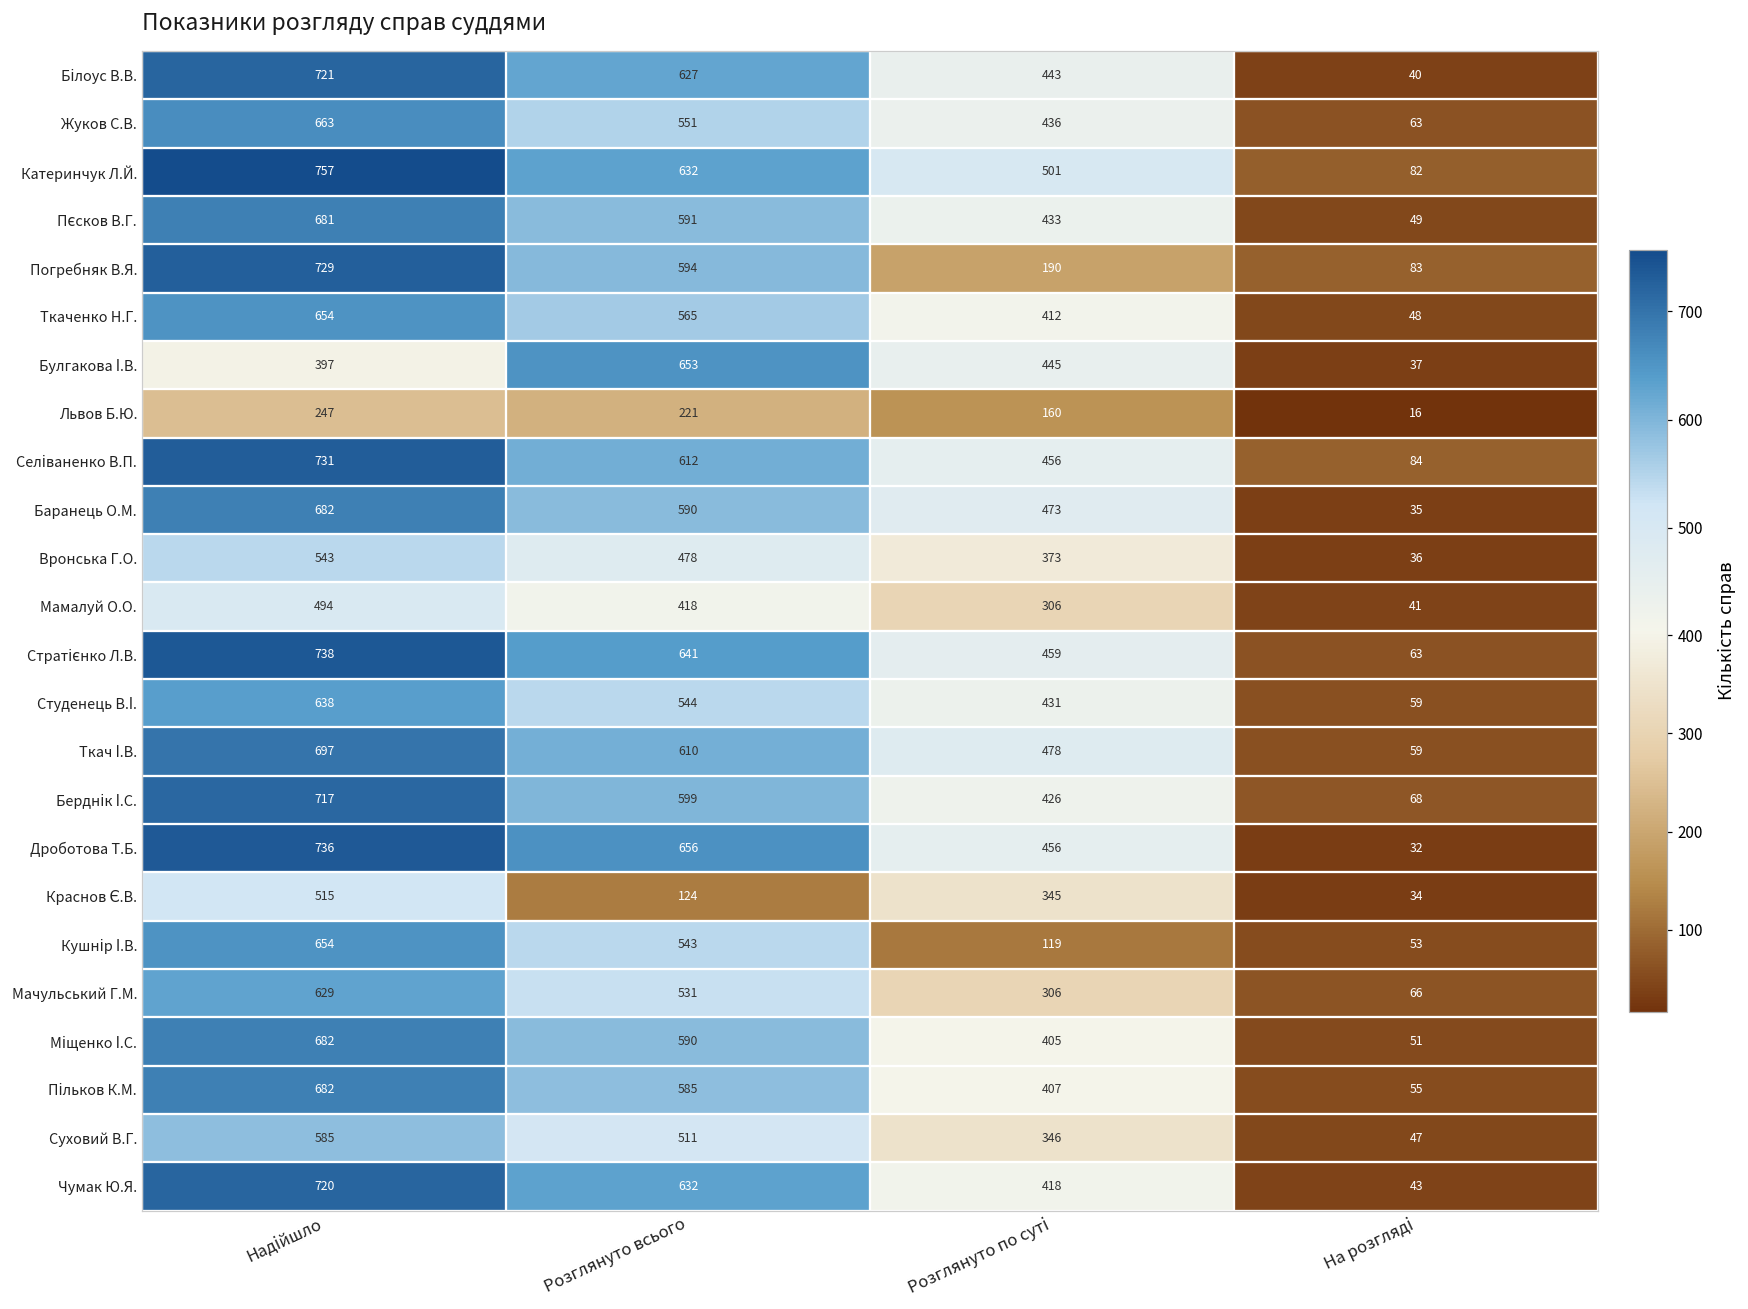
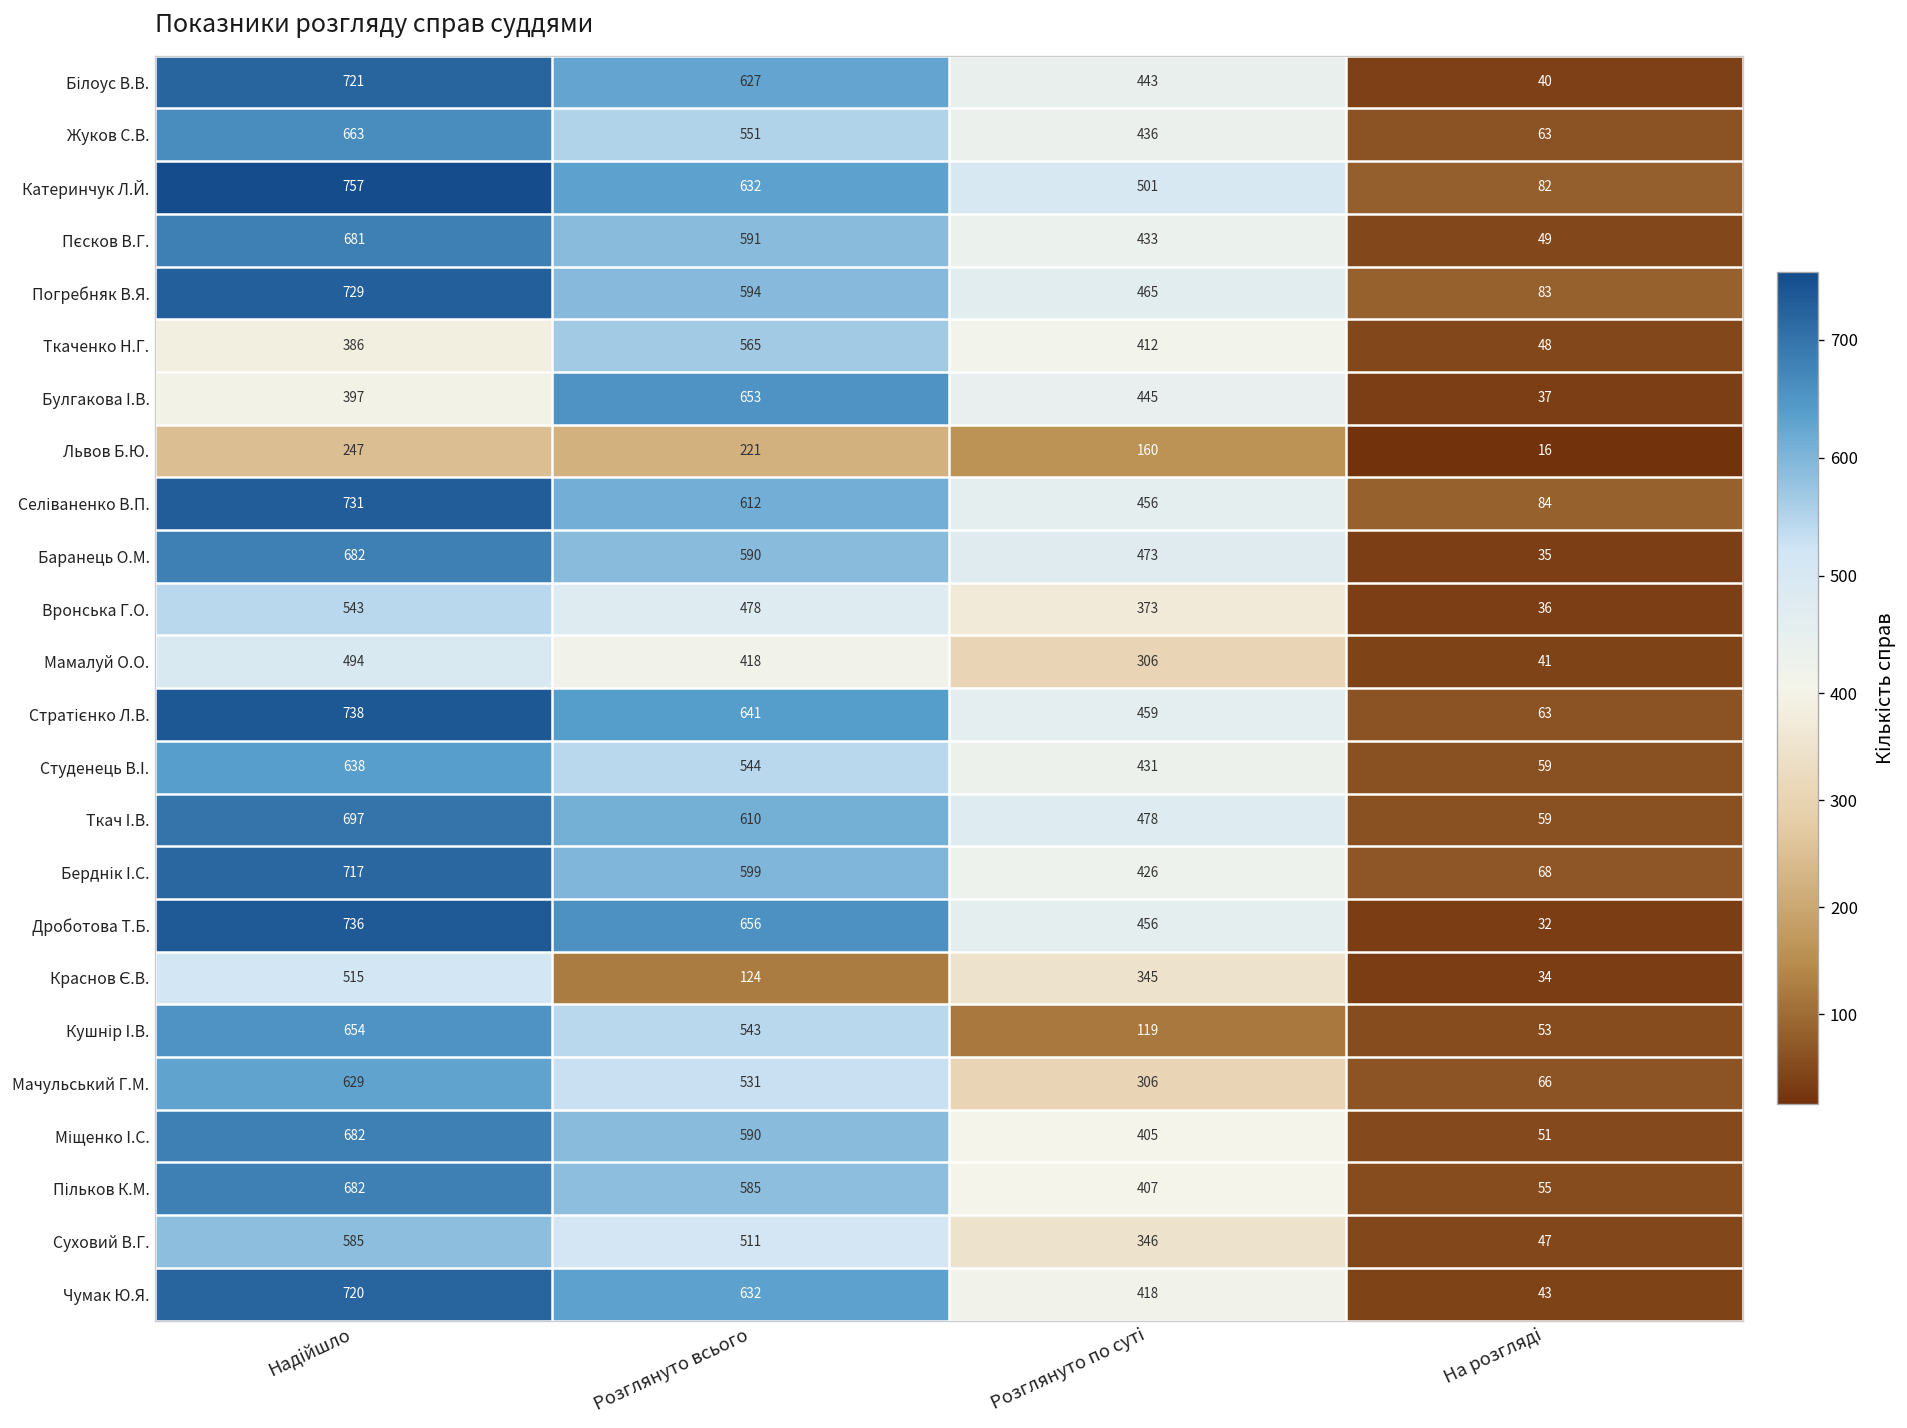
Погребняк В.Я., Розглянуто по суті: 190 -> 465
Ткаченко Н.Г., Надійшло: 654 -> 386
